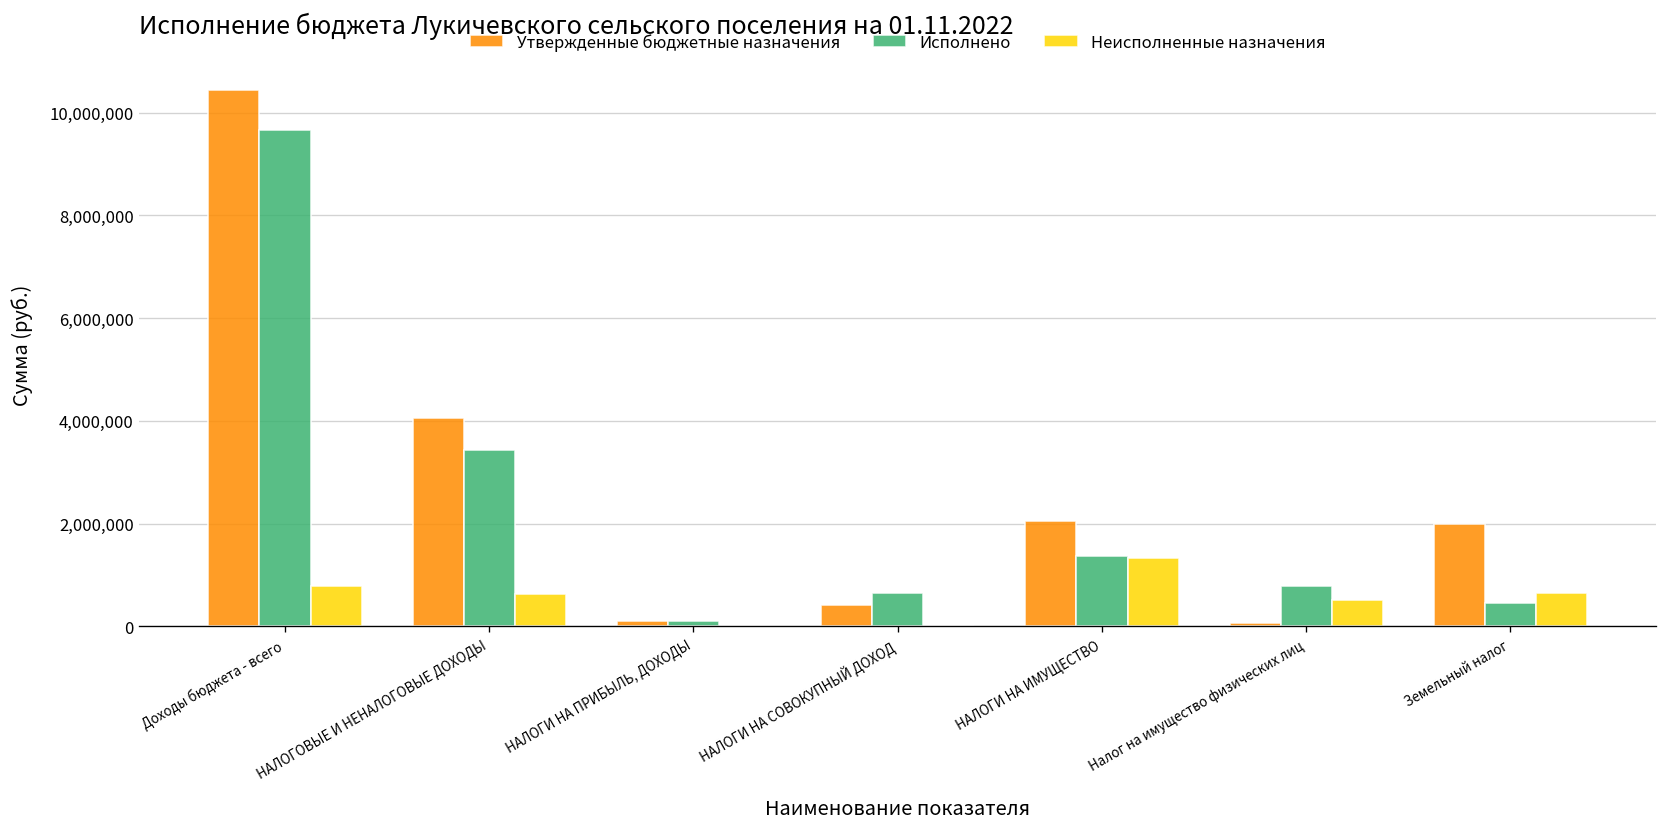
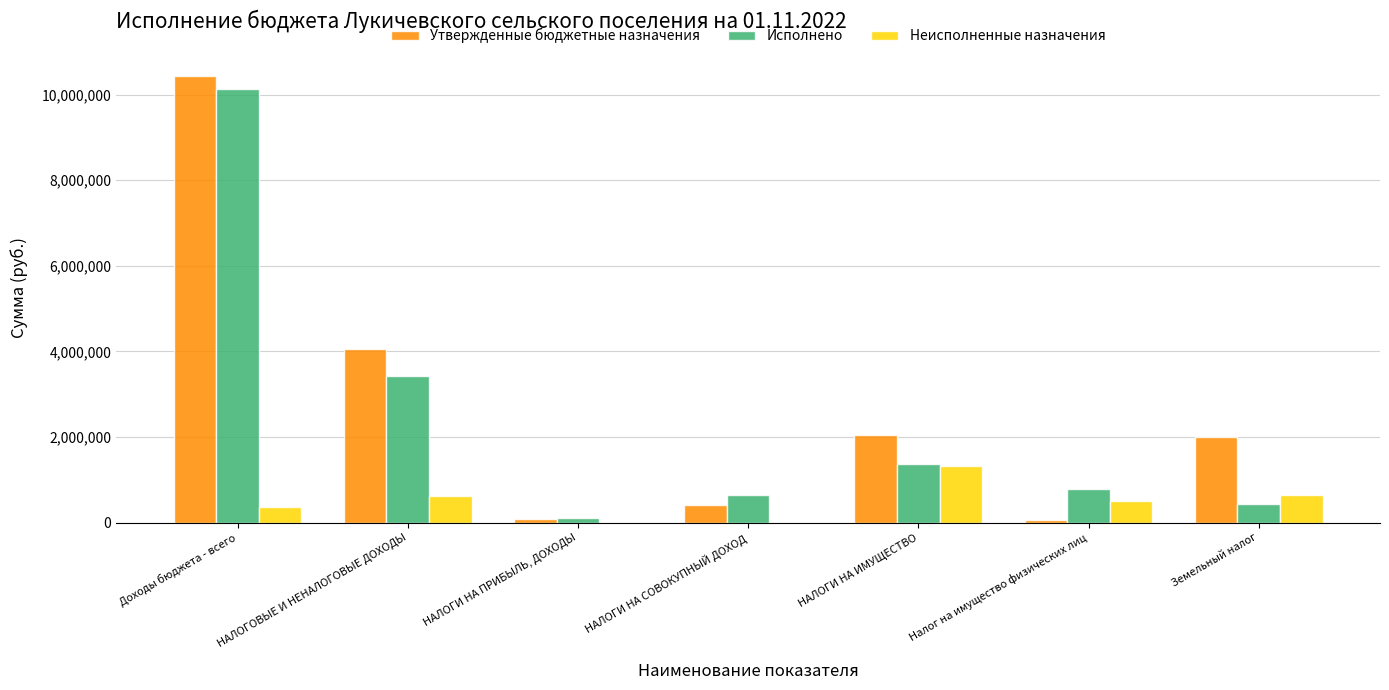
Исполнено, Доходы бюджета - всего: 9,700,000 -> 10,100,000
Неисполненные назначения, Доходы бюджета - всего: 800,000 -> 400,000
